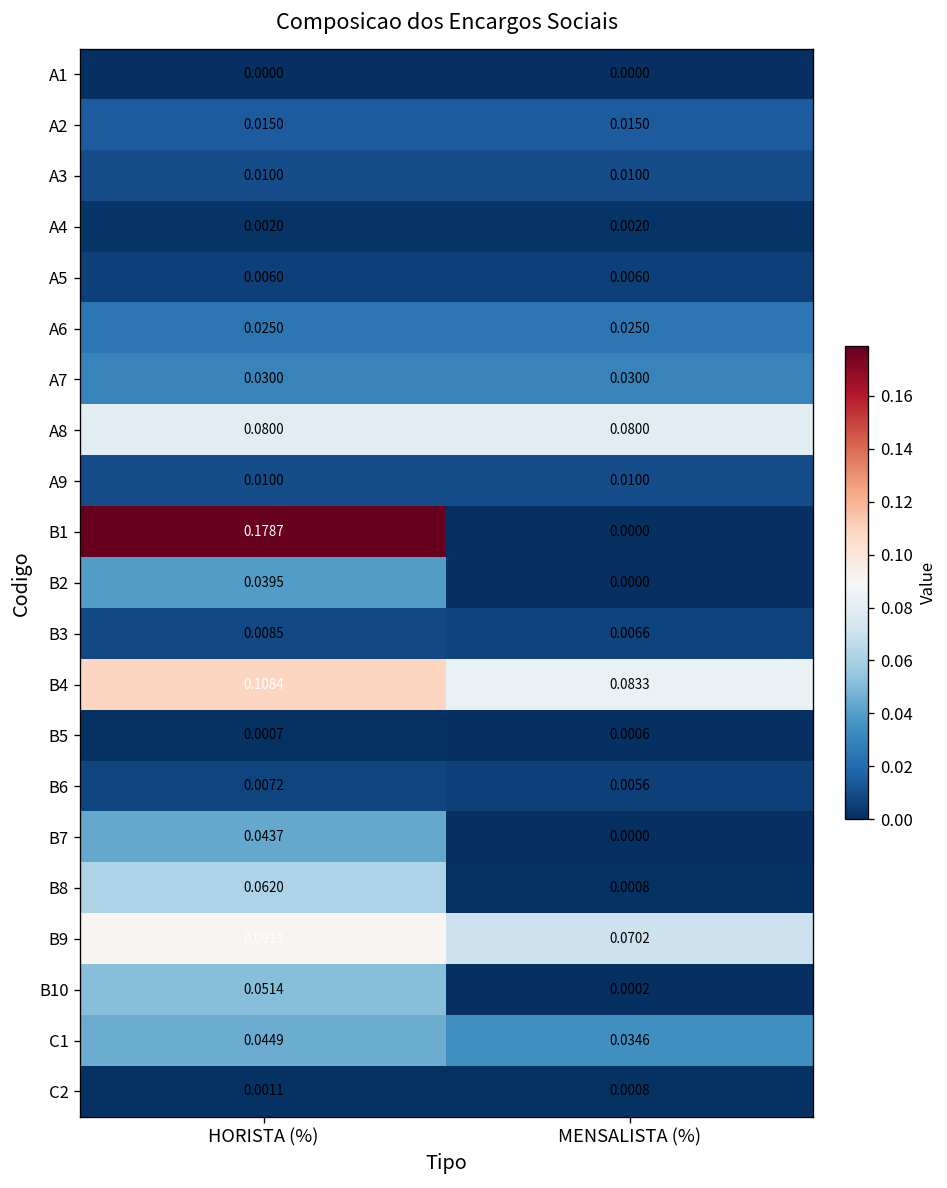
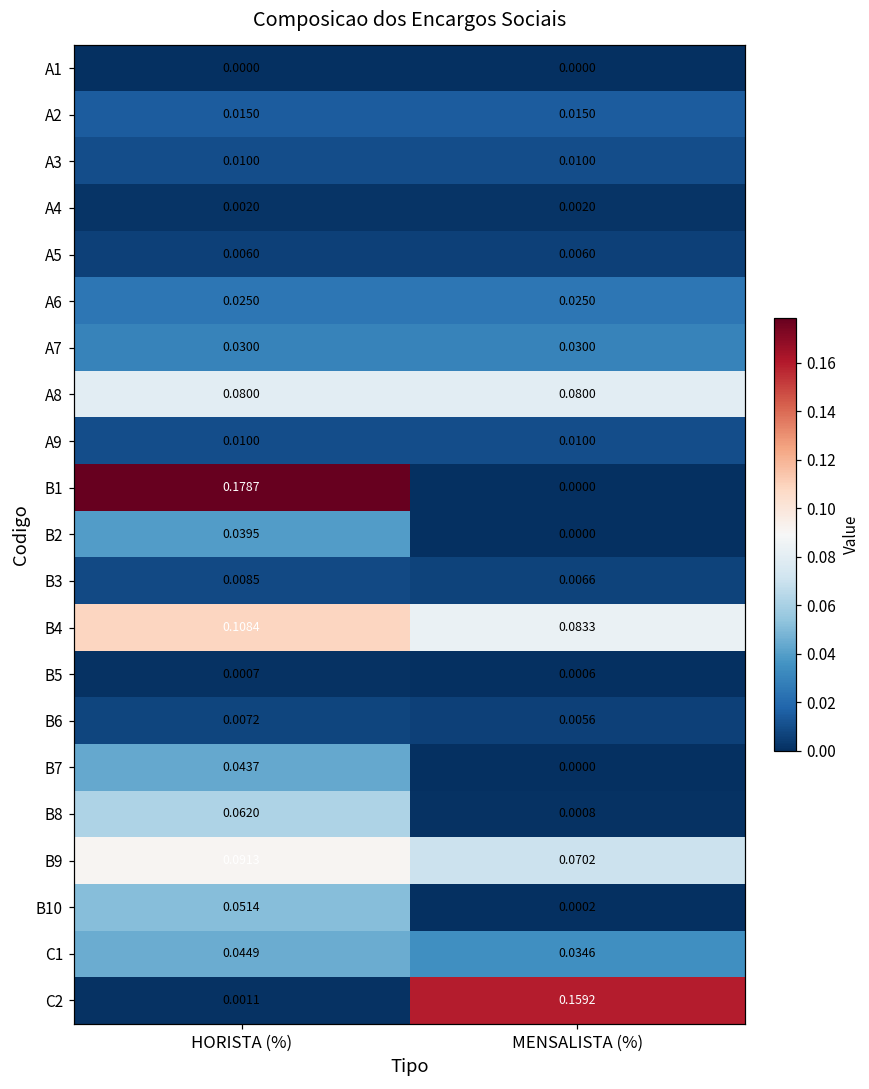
C2, MENSALISTA (%): 0.0008 -> 0.1592
